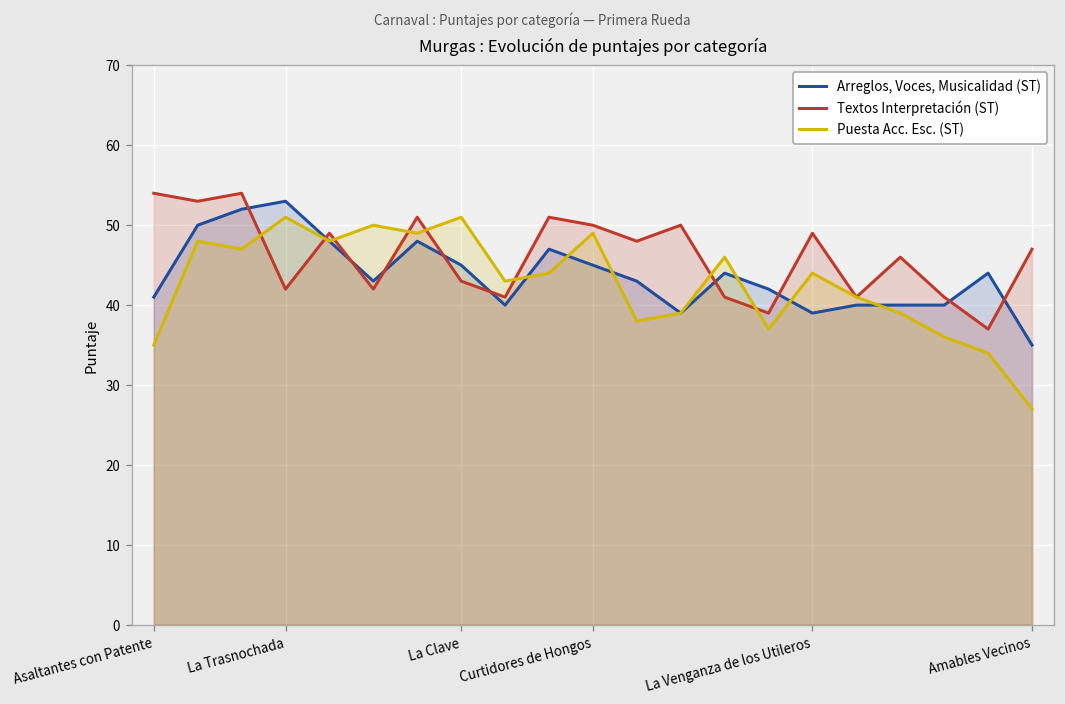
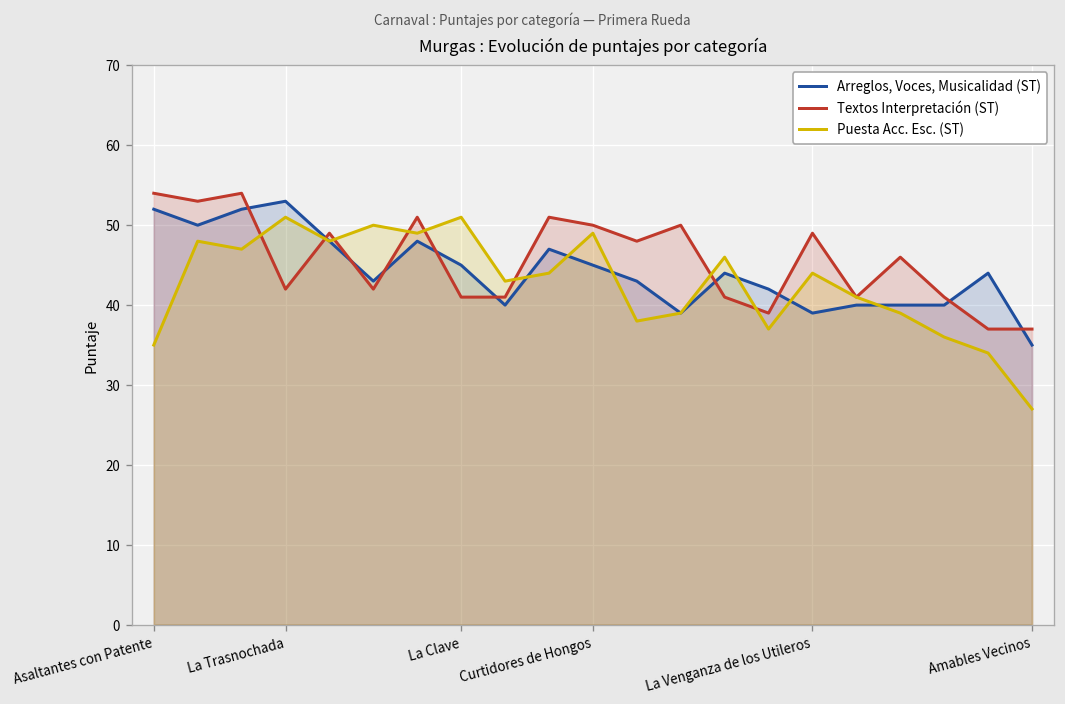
Arreglos, Voces, Musicalidad (ST), Asaltantes con Patente: 41 -> 52
Textos Interpretación (ST), La Clave: 43 -> 41
Textos Interpretación (ST), Amables Vecinos: 47 -> 37
